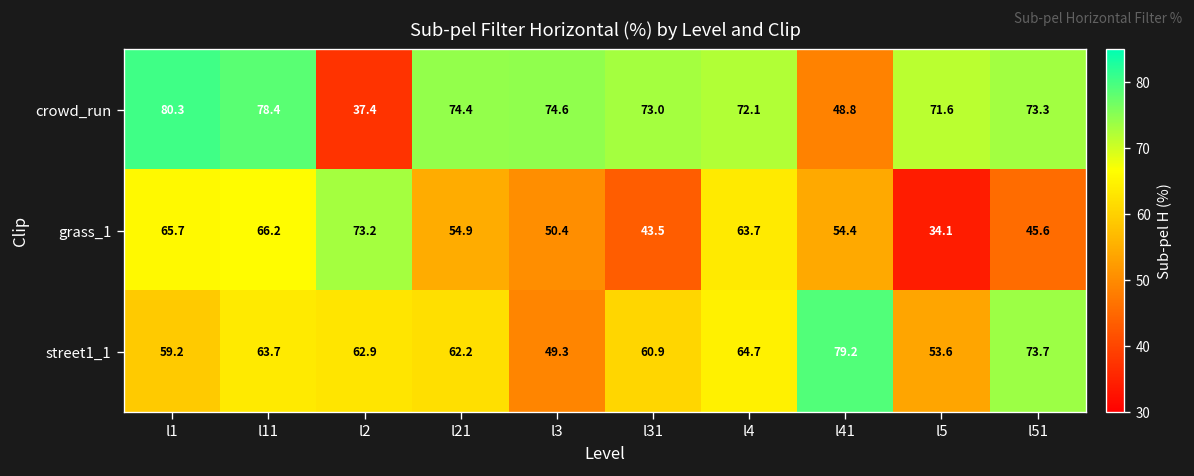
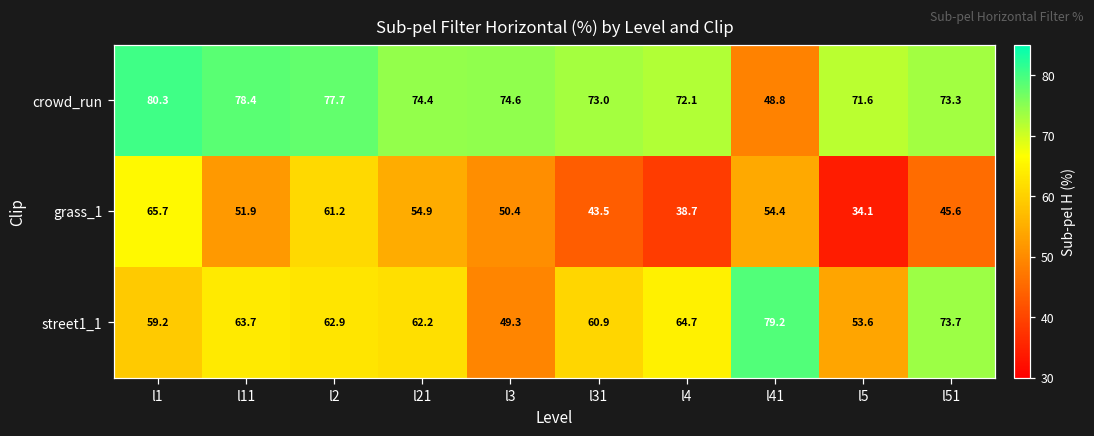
crowd_run, l2: 37.4 -> 77.7
grass_1, l11: 66.2 -> 51.9
grass_1, l2: 73.2 -> 61.2
grass_1, l4: 63.7 -> 38.7
